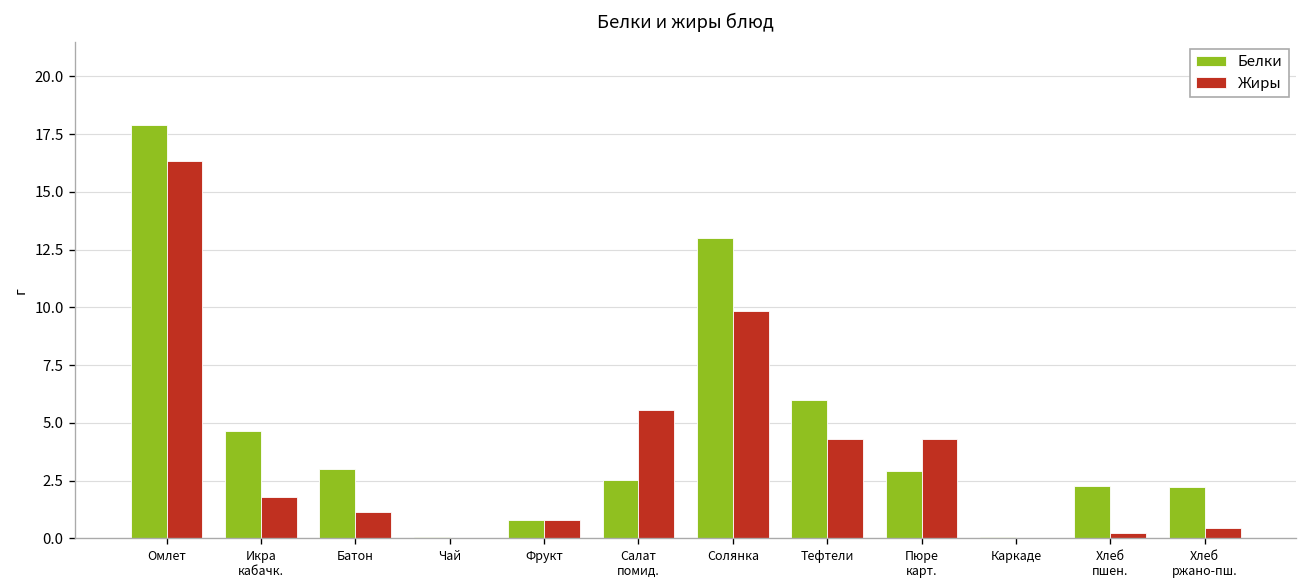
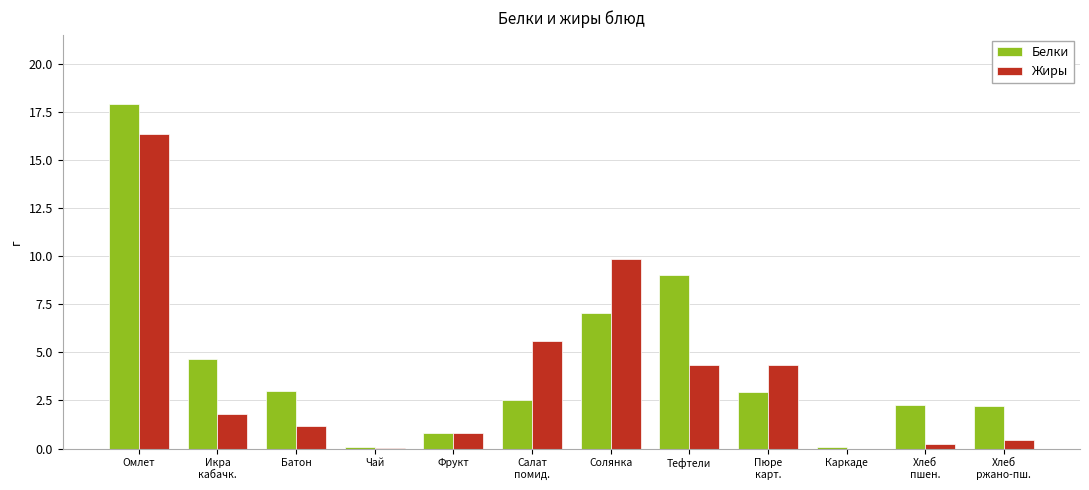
Белки, Солянка: 13.0 -> 7.0
Белки, Тефтели: 6.0 -> 9.0
